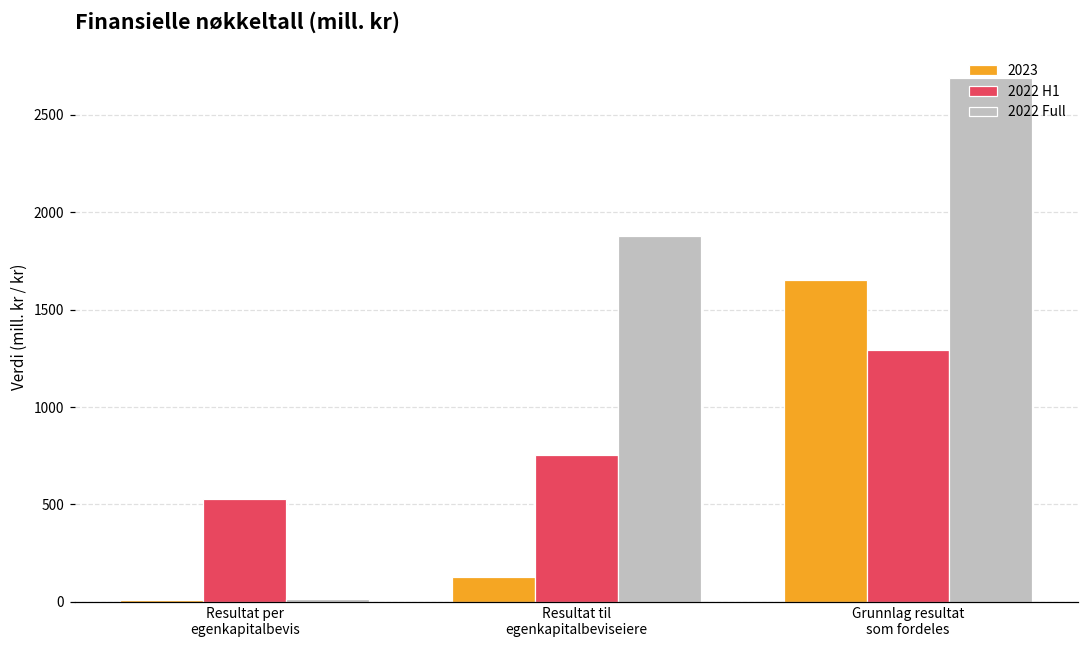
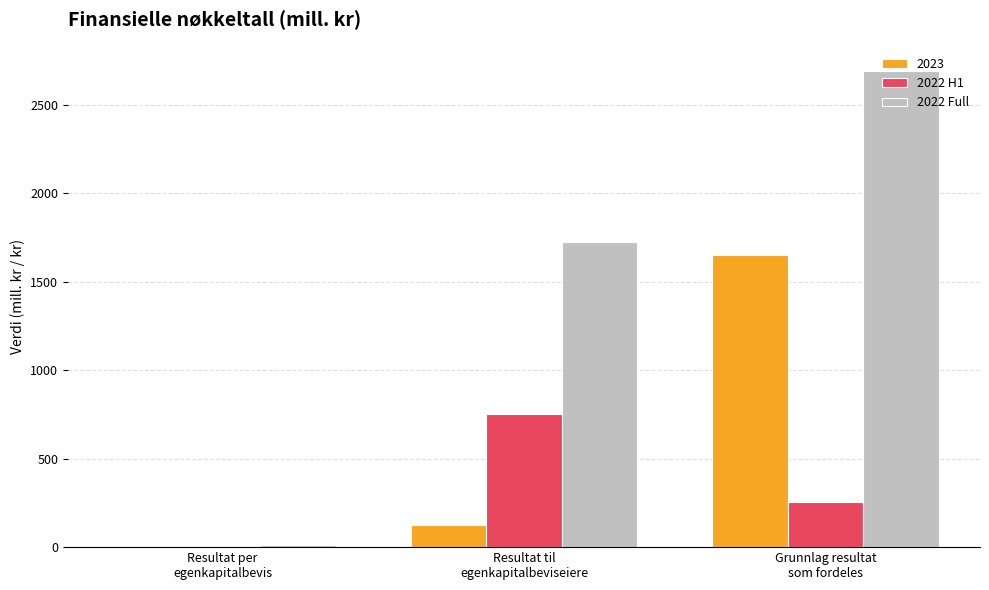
2022 H1, Resultat per egenkapitalbevis: 530 -> 10
2022 Full, Resultat til egenkapitalbeviseiere: 1880 -> 1720
2022 H1, Grunnlag resultat som fordeles: 1290 -> 260
